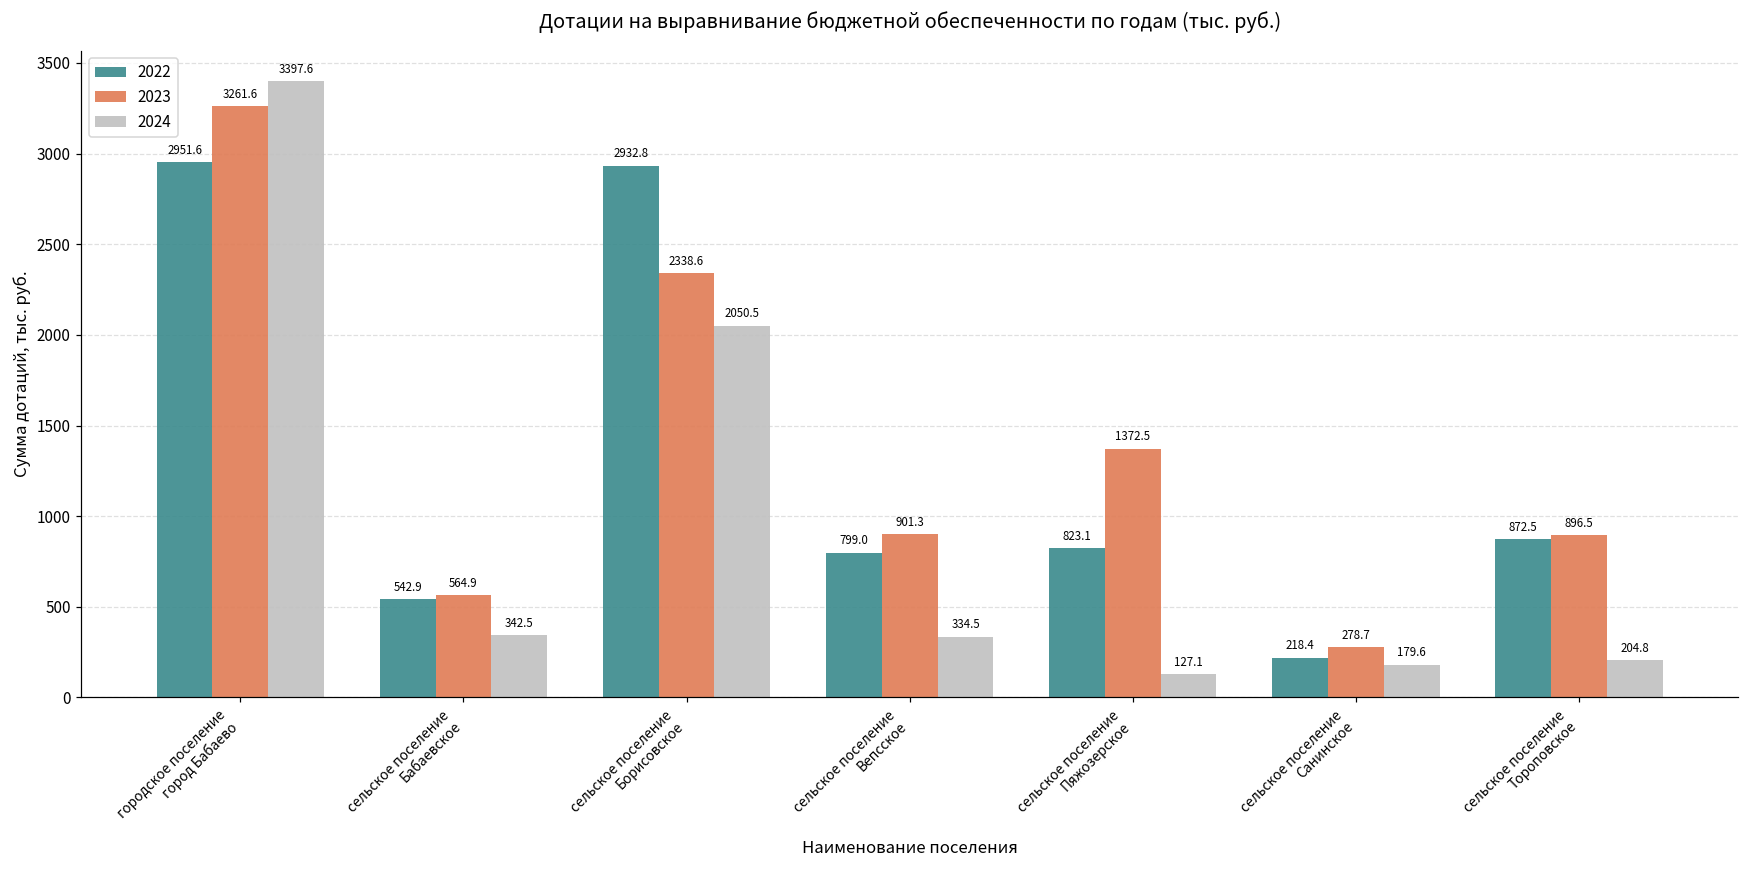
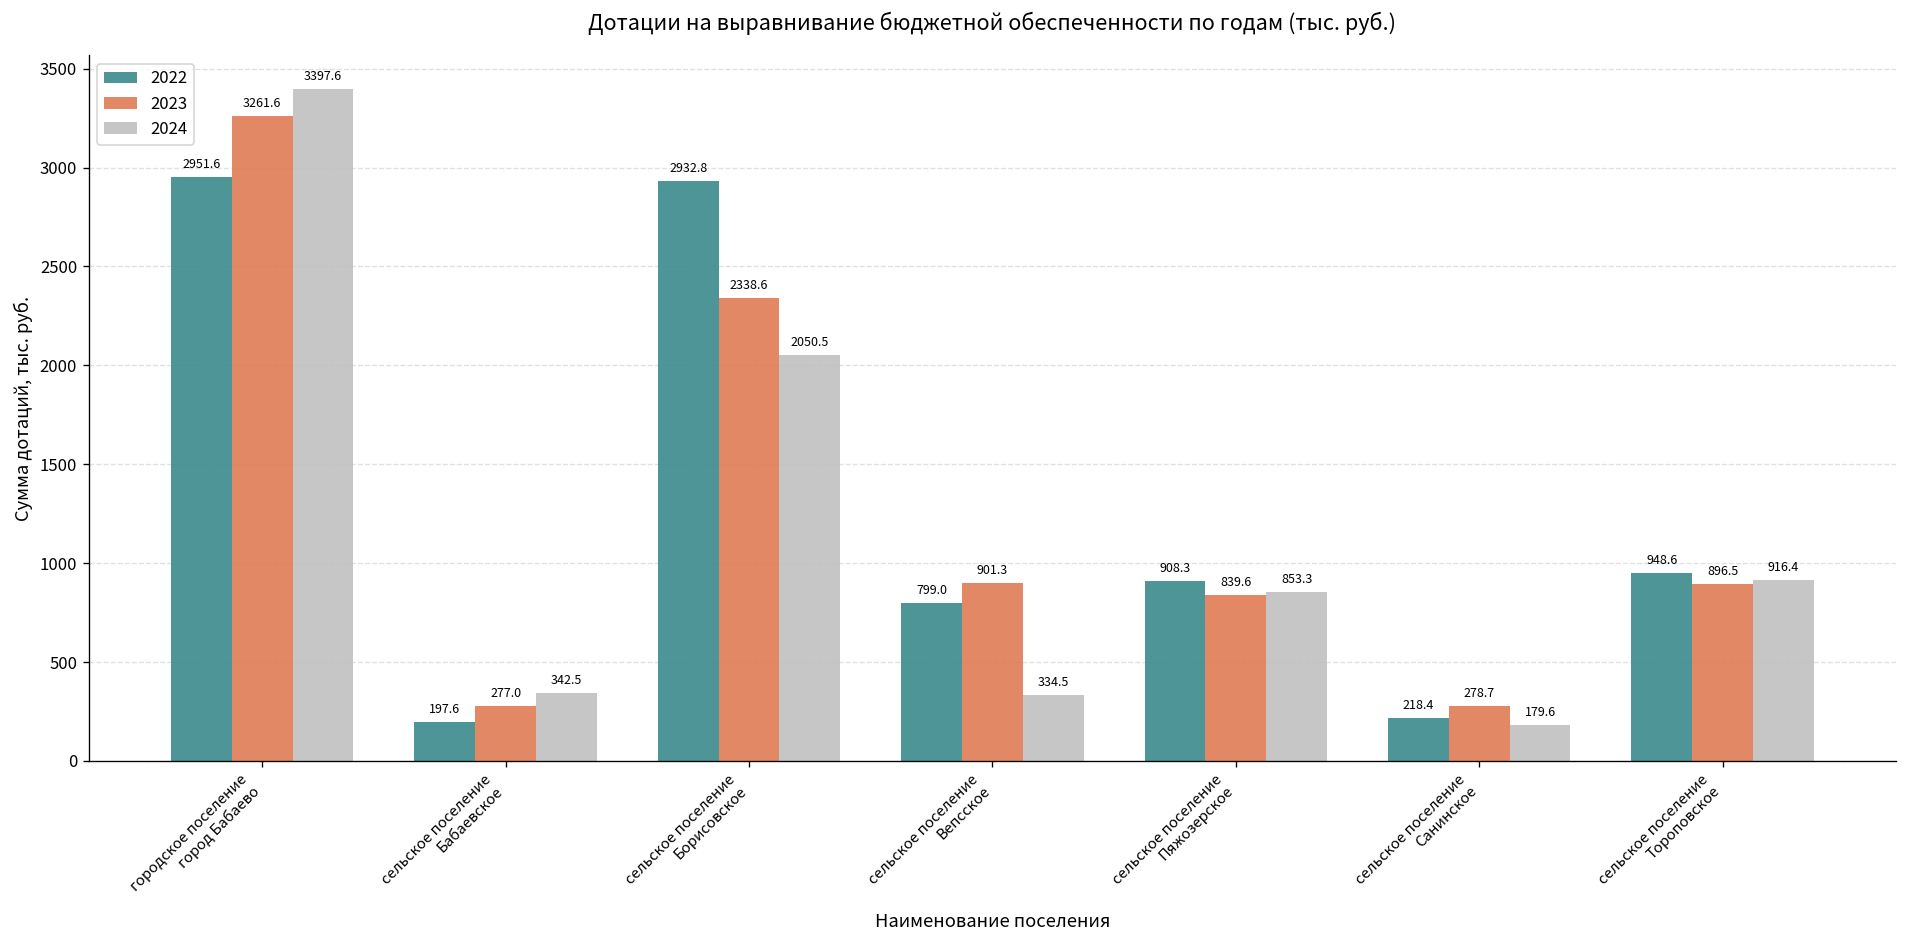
2022, сельское поселение Бабаевское: 542.9 -> 197.6
2023, сельское поселение Бабаевское: 564.9 -> 277.0
2022, сельское поселение Пяжозерское: 823.1 -> 908.3
2023, сельское поселение Пяжозерское: 1372.5 -> 839.6
2024, сельское поселение Пяжозерское: 127.1 -> 853.3
2022, сельское поселение Тороповское: 872.5 -> 948.6
2024, сельское поселение Тороповское: 204.8 -> 916.4
